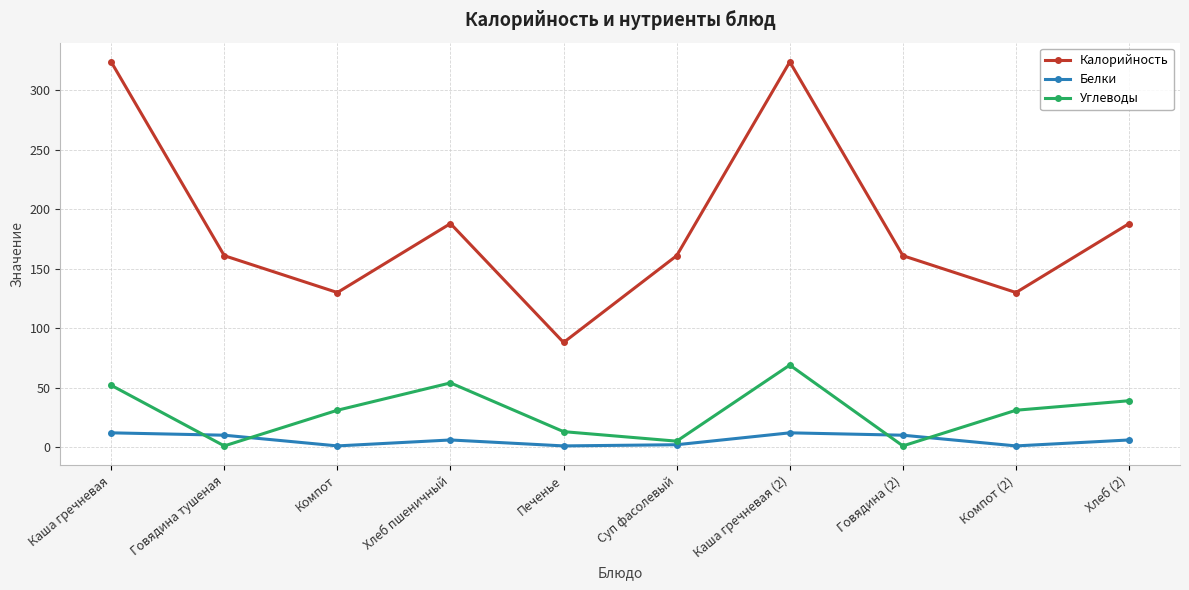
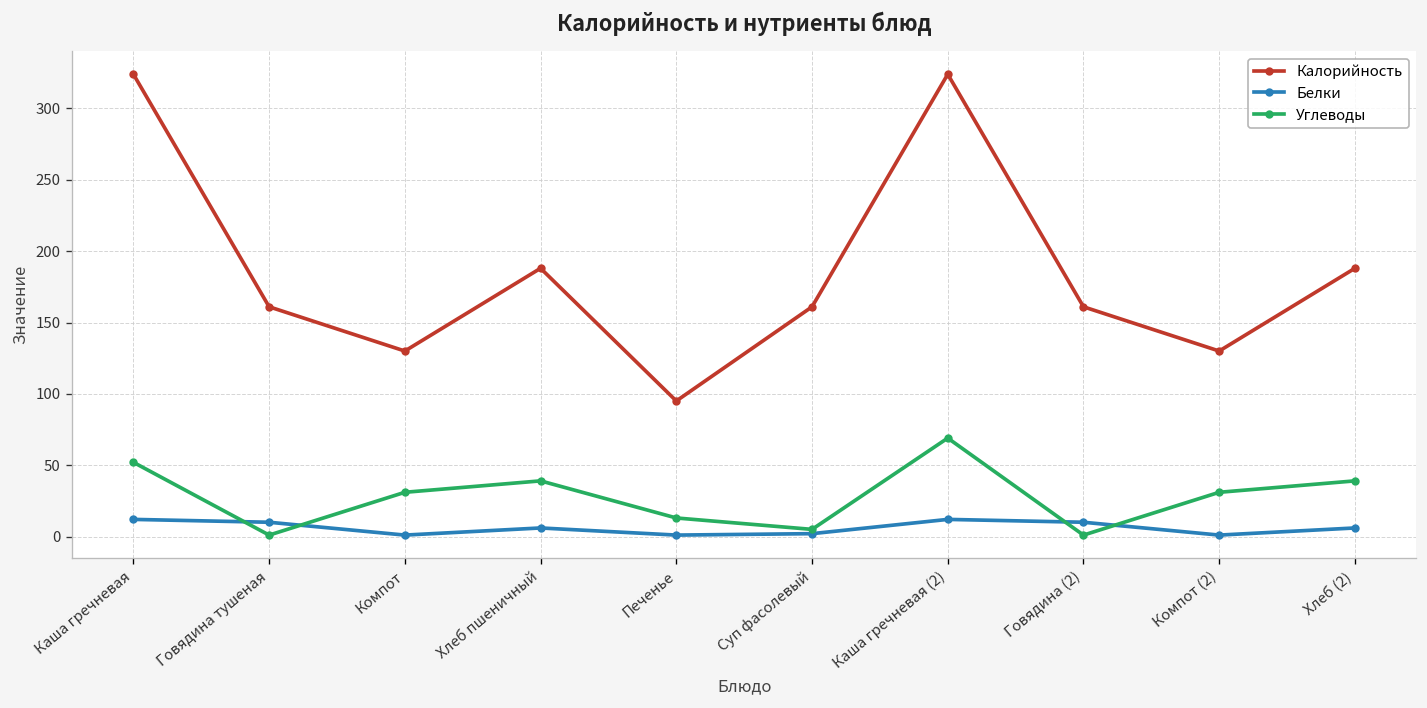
Углеводы, Хлеб пшеничный: 54 -> 39
Калорийность, Печенье: 88 -> 95
